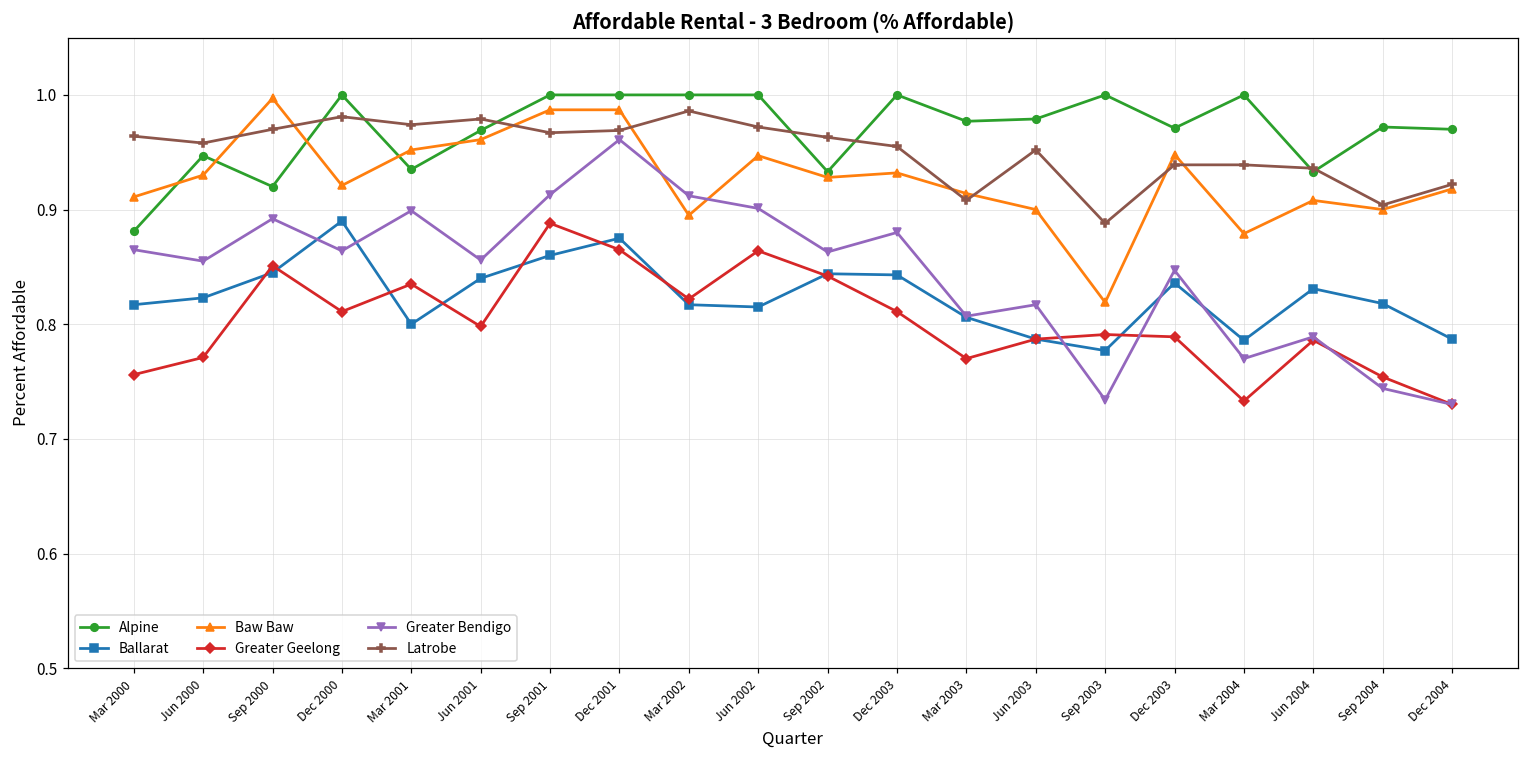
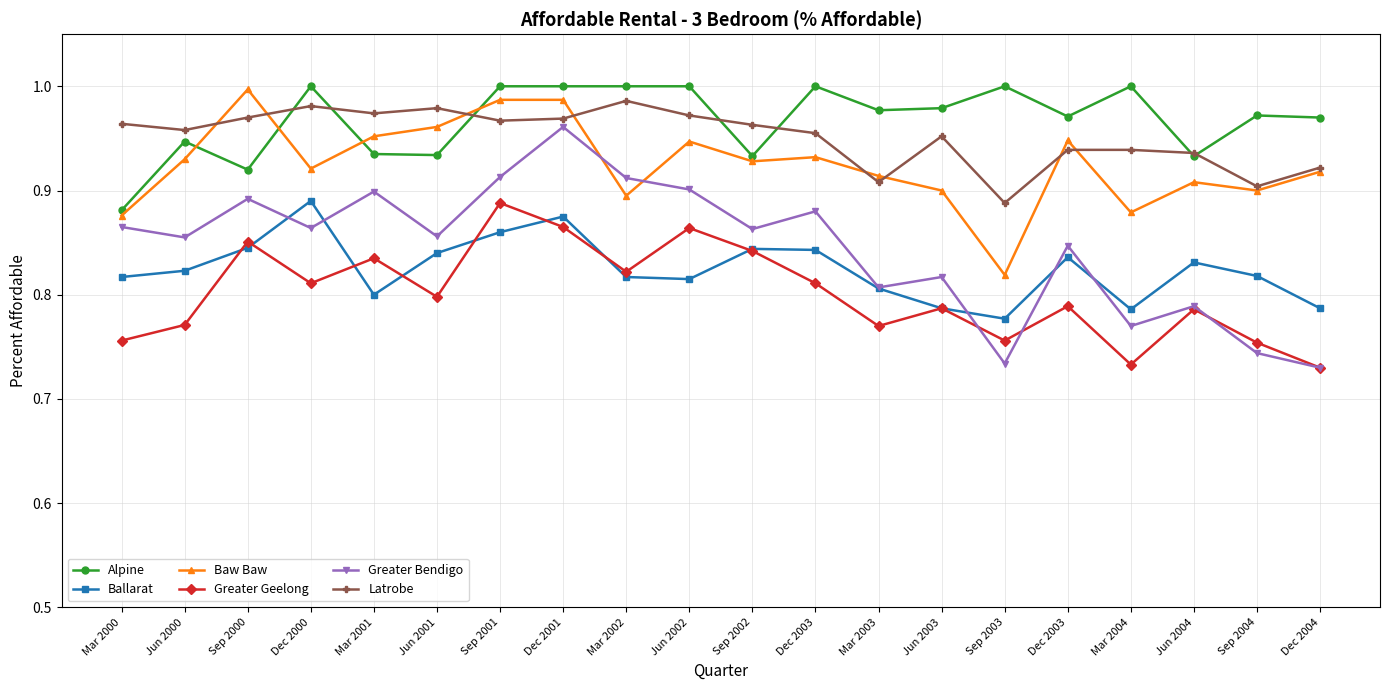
Baw Baw, Mar 2000: 0.911 -> 0.876
Alpine, Jun 2001: 0.969 -> 0.934
Greater Geelong, Sep 2003: 0.791 -> 0.756
